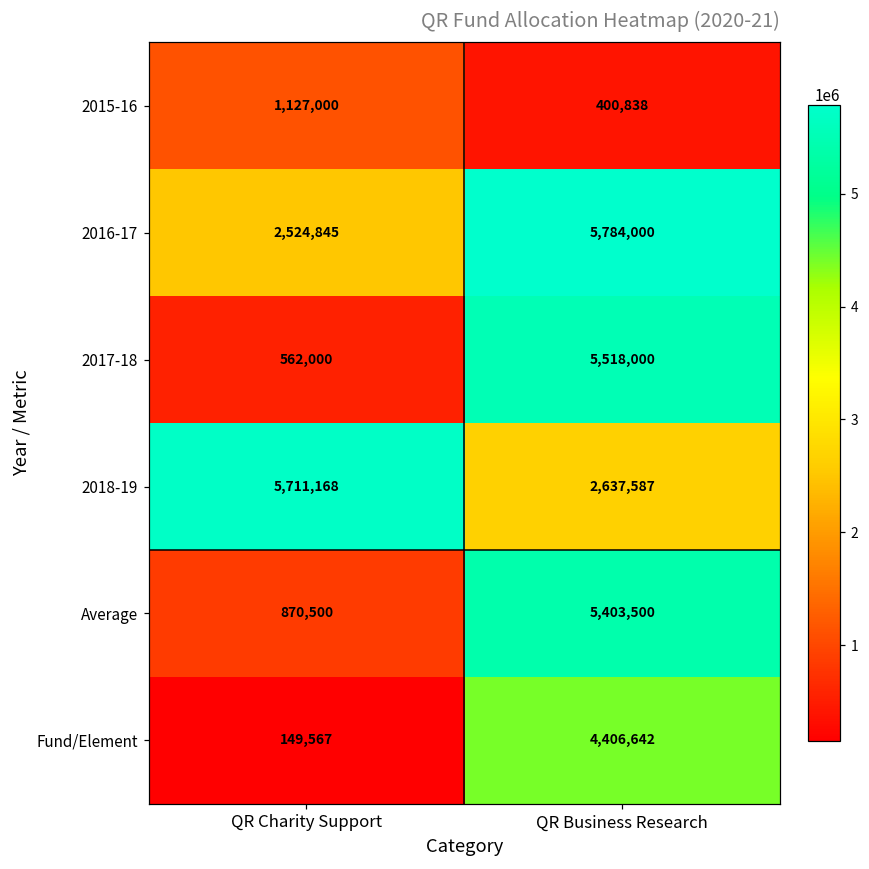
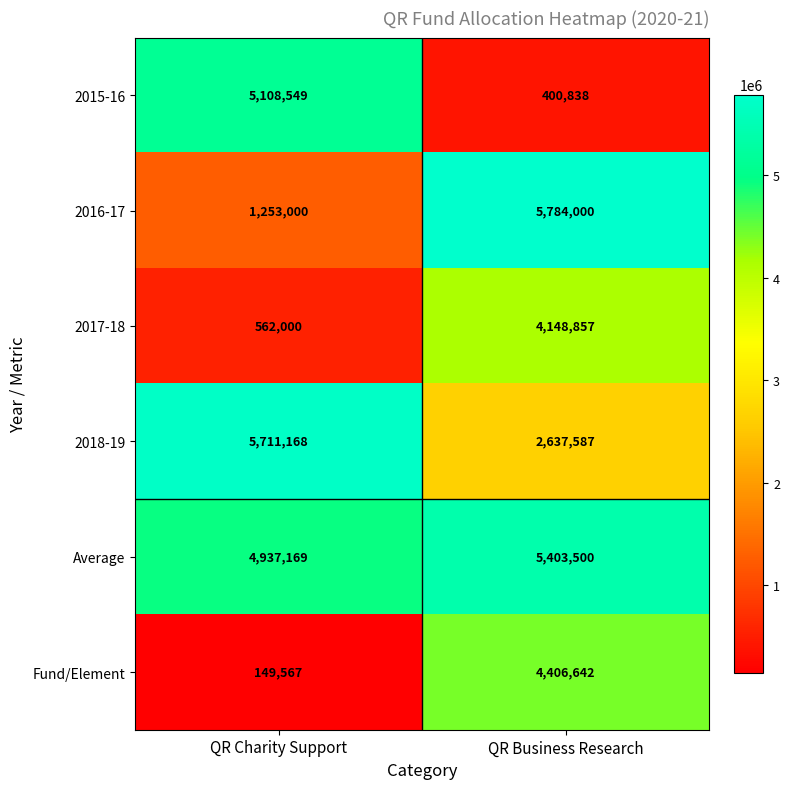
2015-16, QR Charity Support: 1,127,000 -> 5,108,549
2016-17, QR Charity Support: 2,524,845 -> 1,253,000
2017-18, QR Business Research: 5,518,000 -> 4,148,857
Average, QR Charity Support: 870,500 -> 4,937,169
